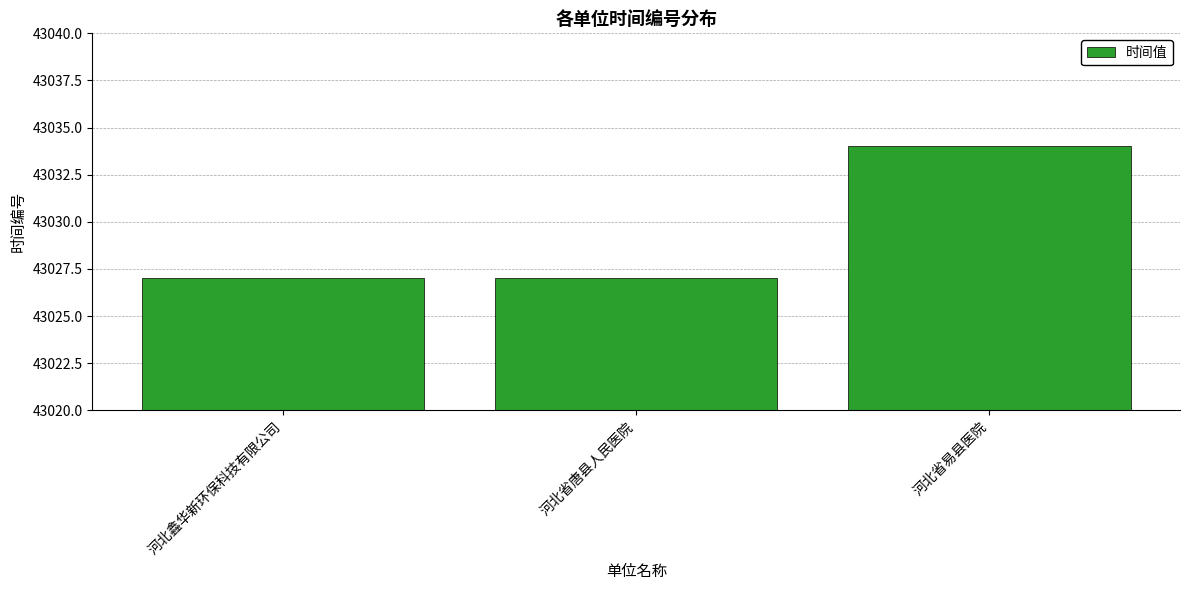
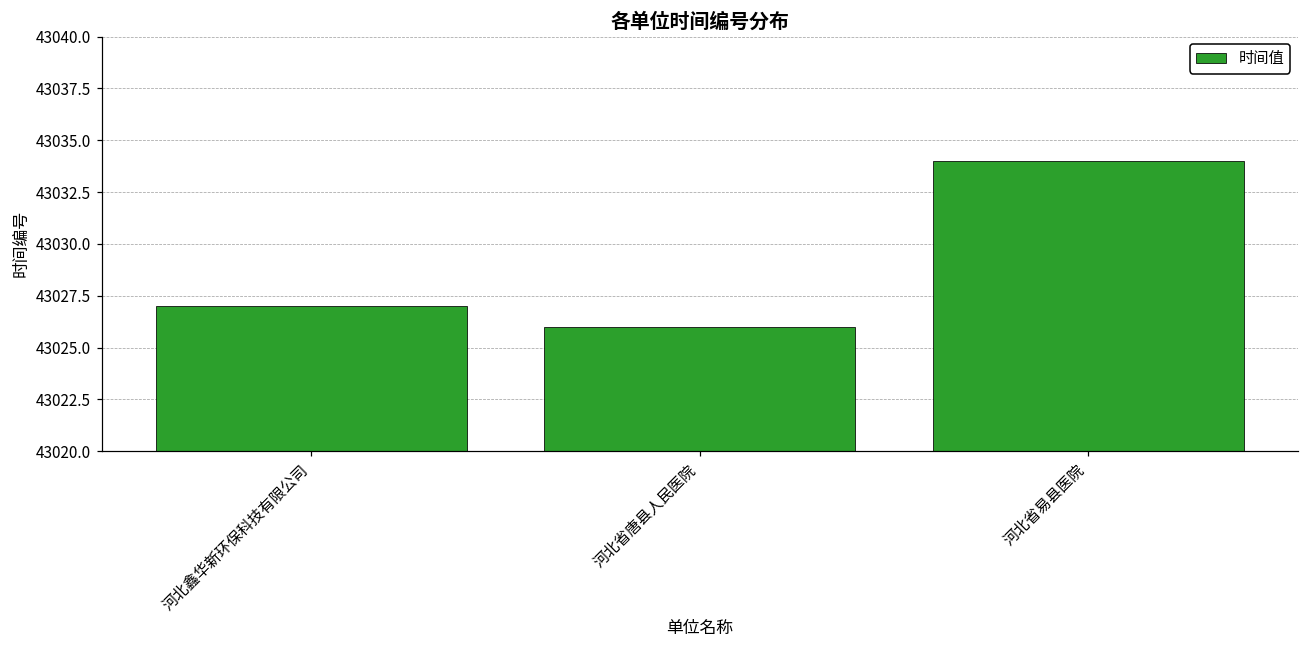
河北省唐县人民医院: 43027 -> 43026
